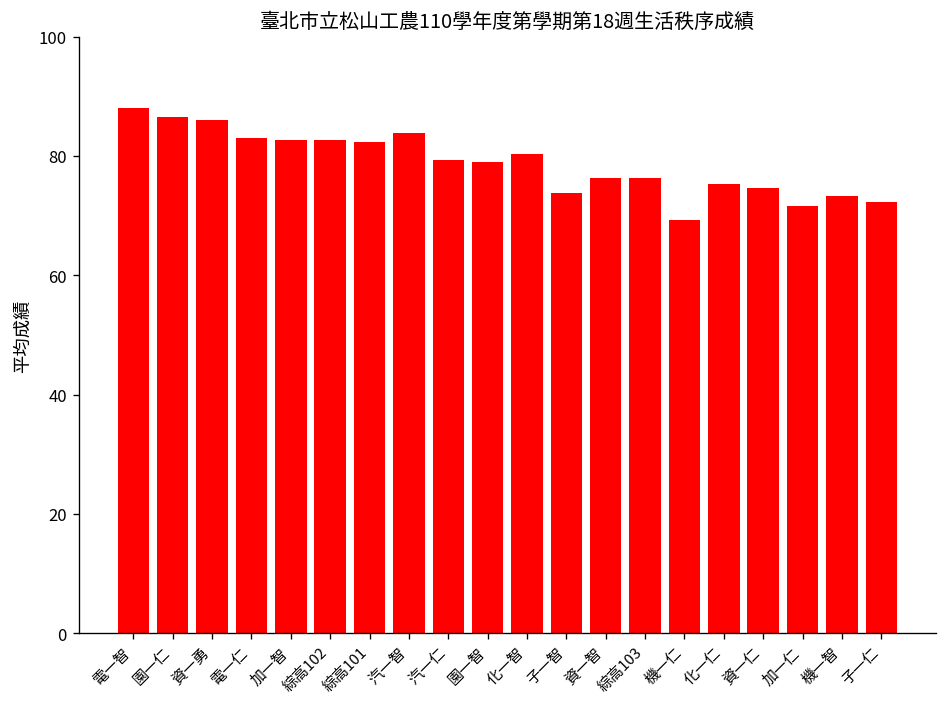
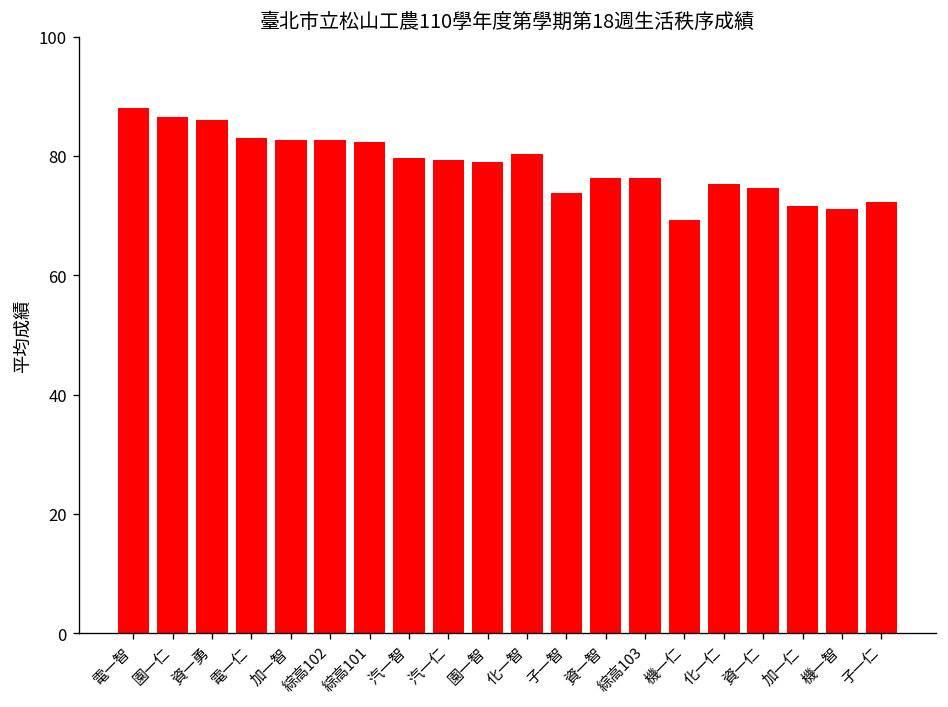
汽一智: 84 -> 80
機一智: 73 -> 71
